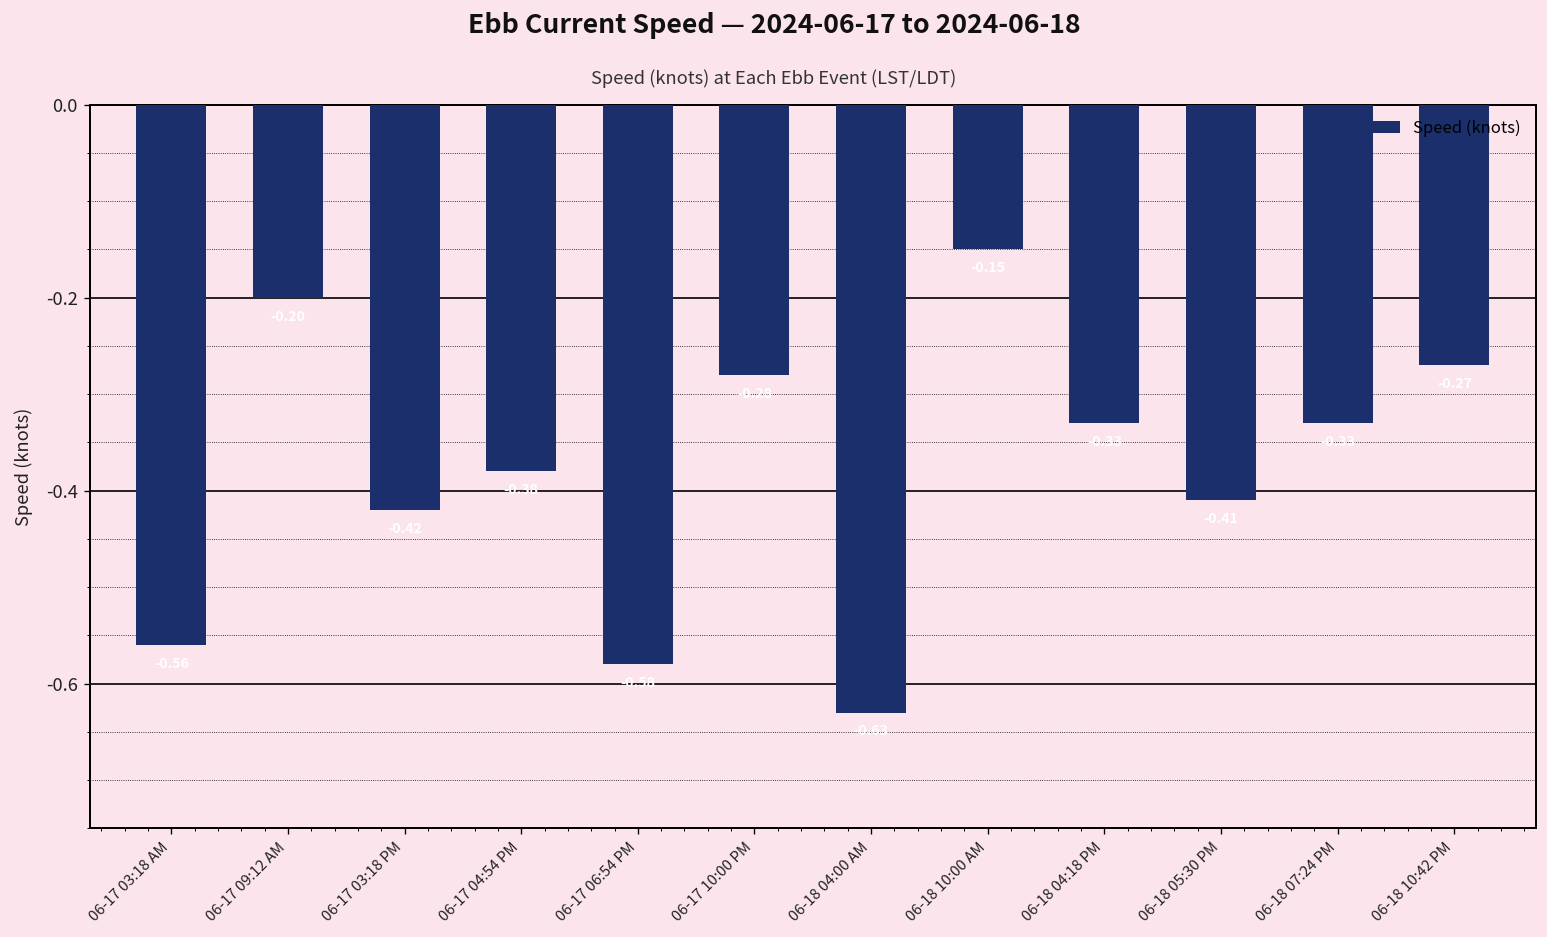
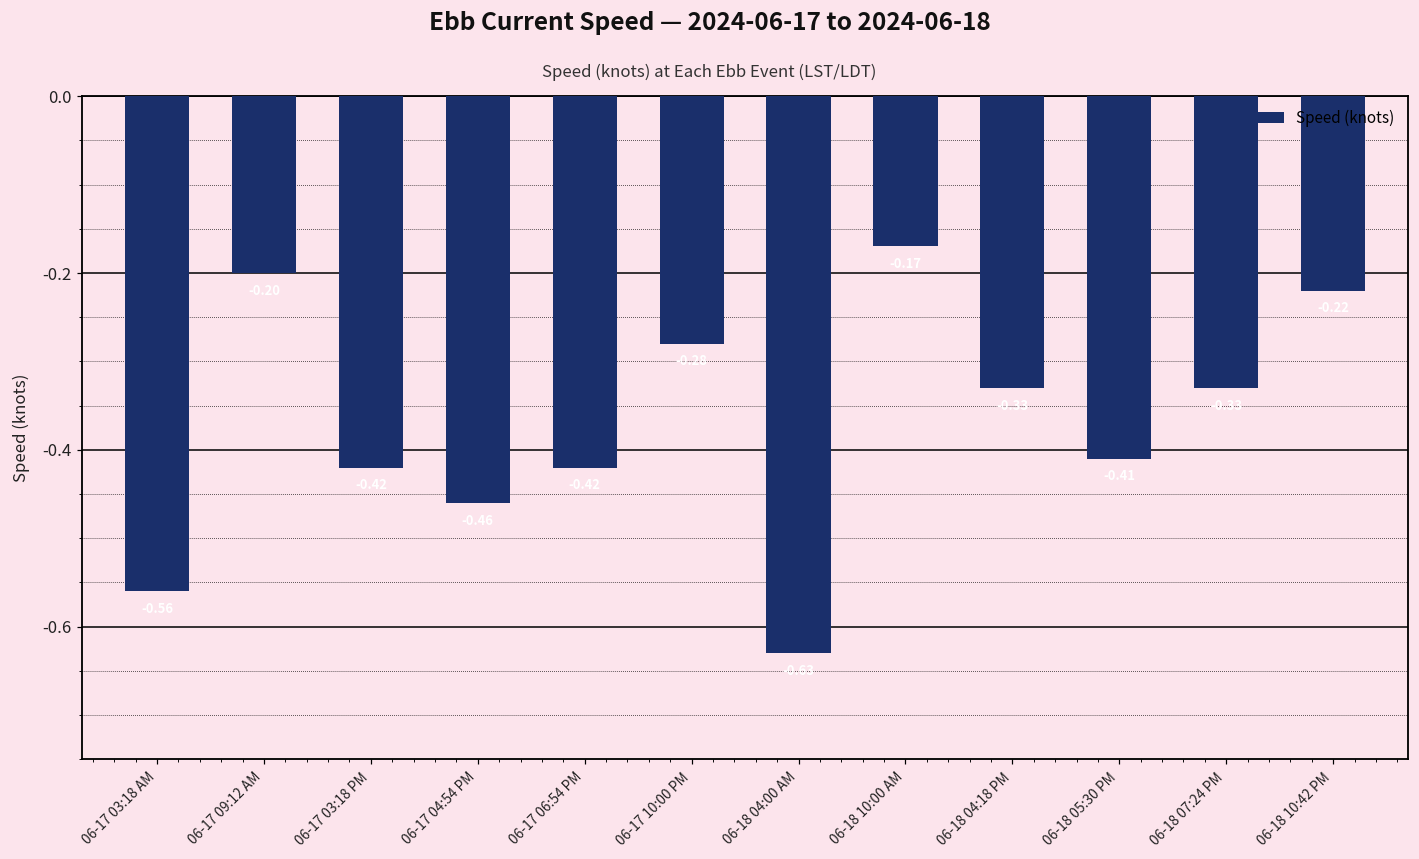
06-17 04:54 PM: -0.38 -> -0.46
06-17 06:54 PM: -0.58 -> -0.42
06-18 10:00 AM: -0.15 -> -0.17
06-18 10:42 PM: -0.27 -> -0.22
